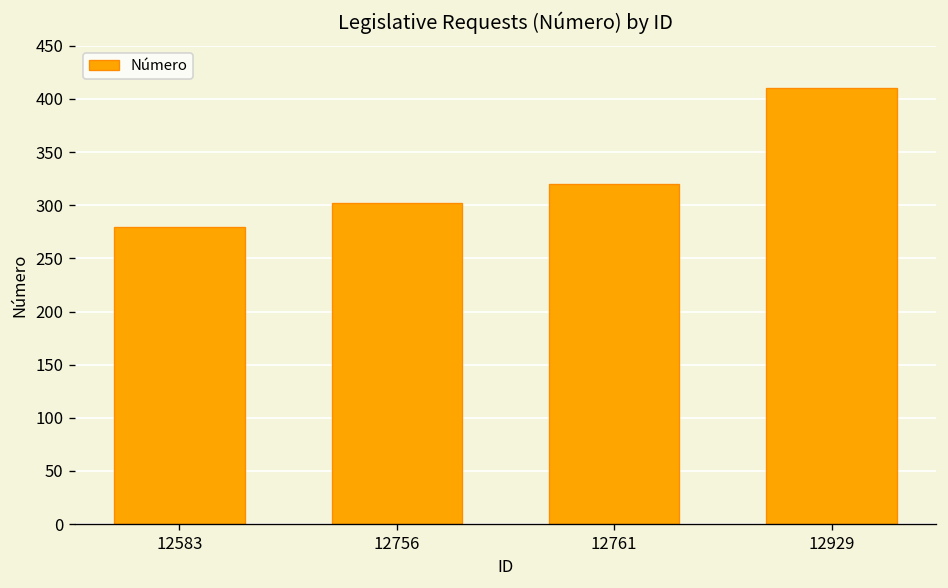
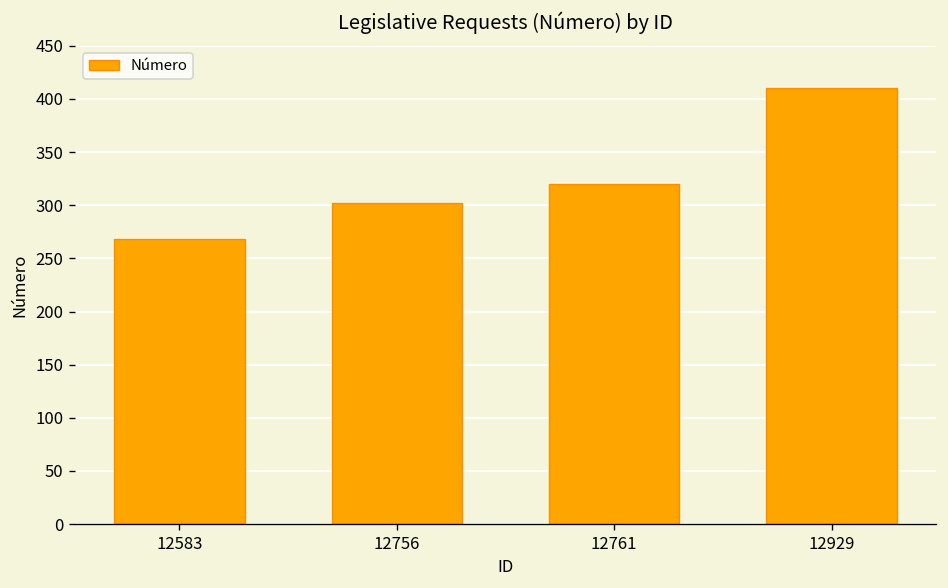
12583: 280 -> 270
